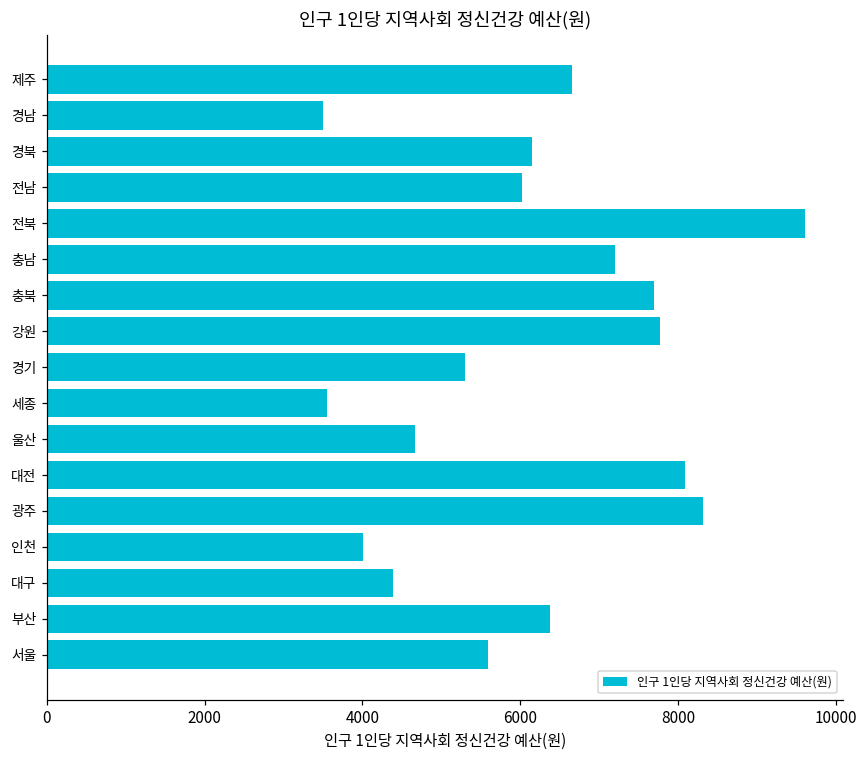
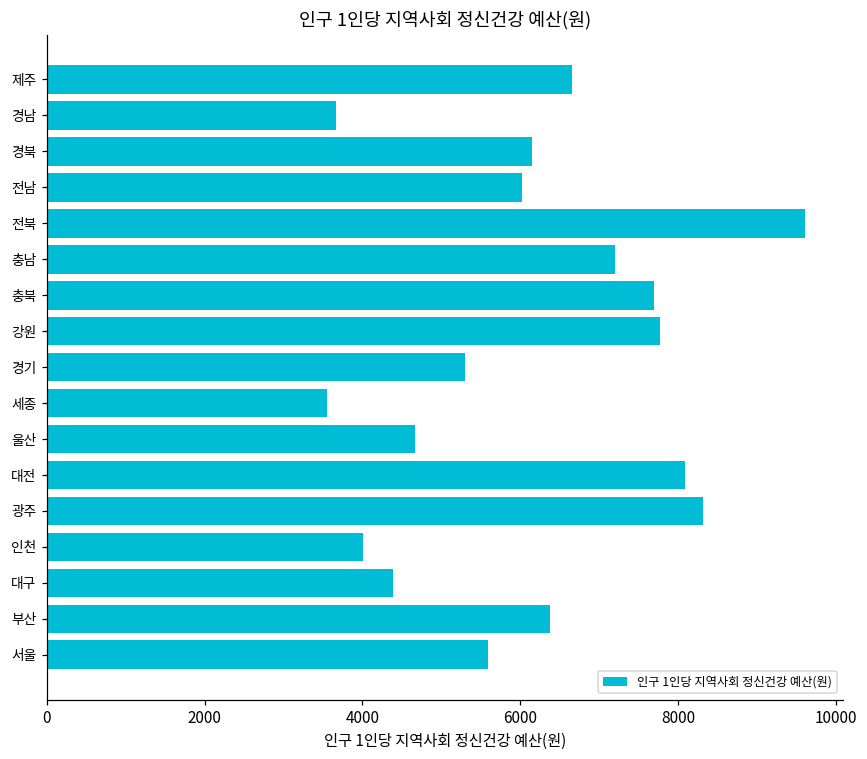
경남: 3500 -> 3700
